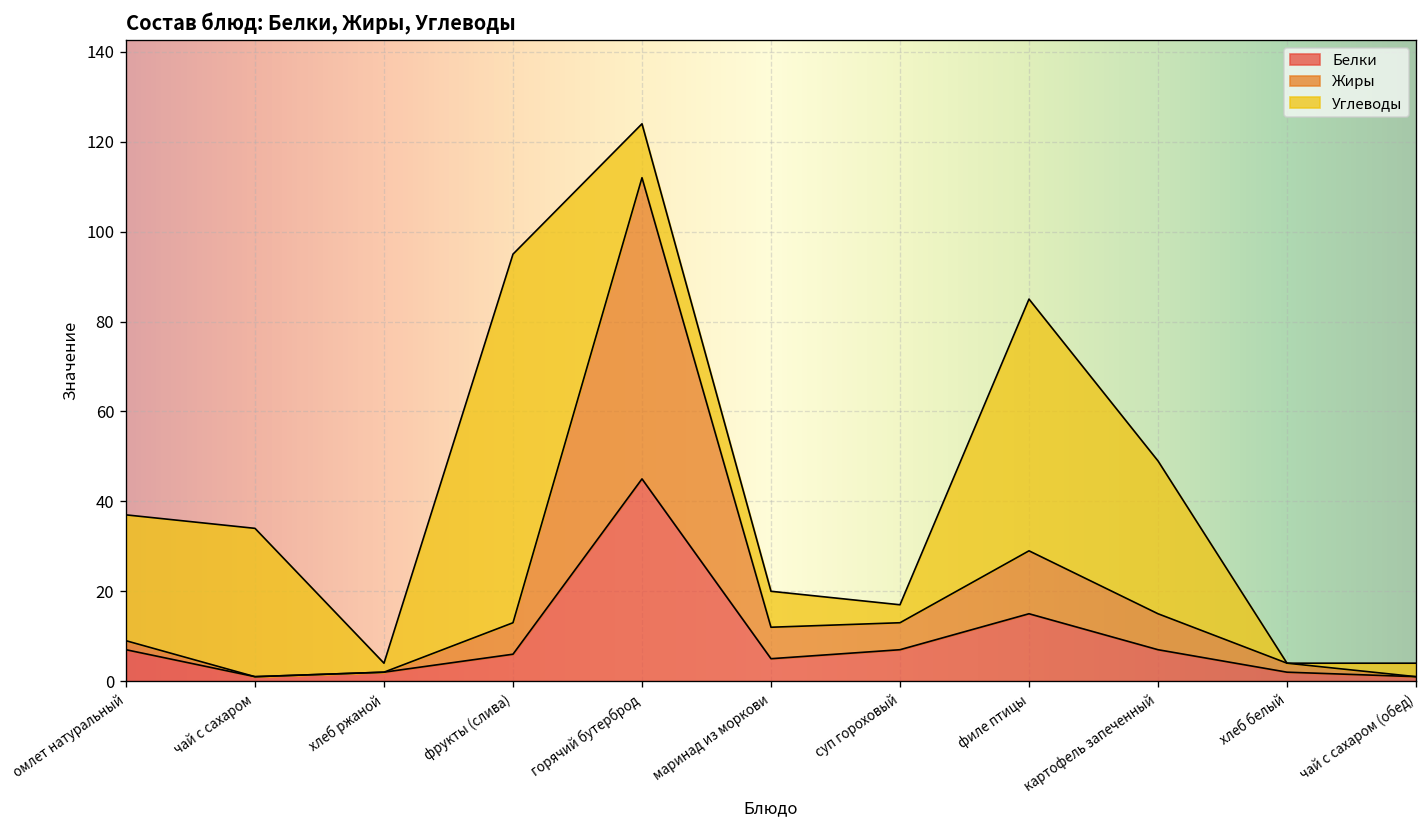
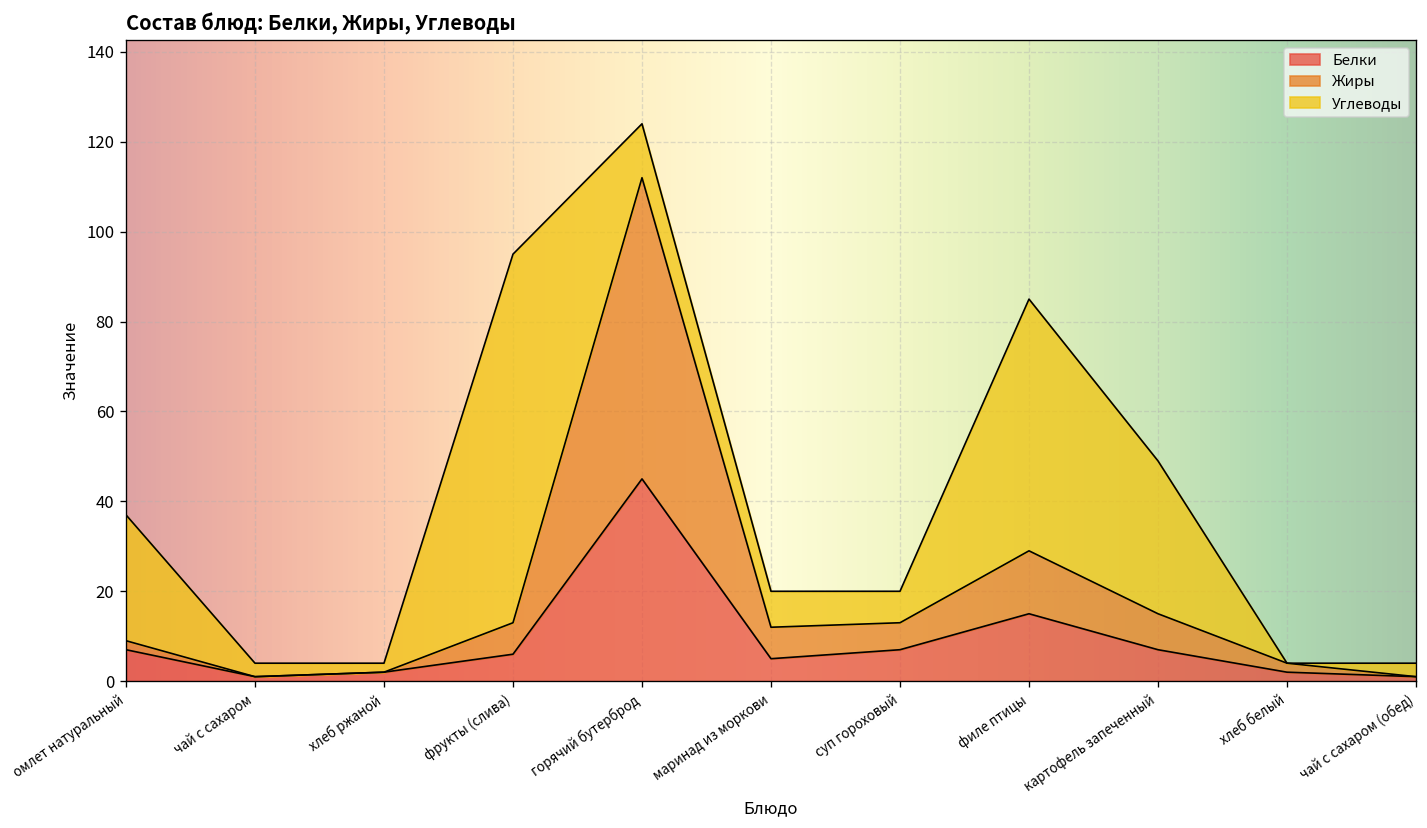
Углеводы, чай с сахаром: 33 -> 3
Углеводы, суп гороховый: 4 -> 7
